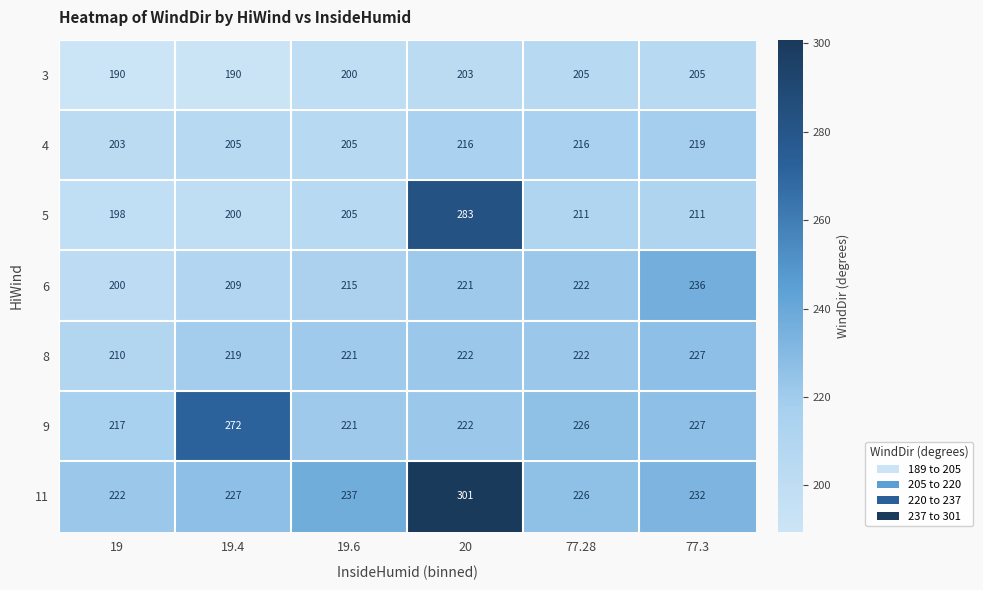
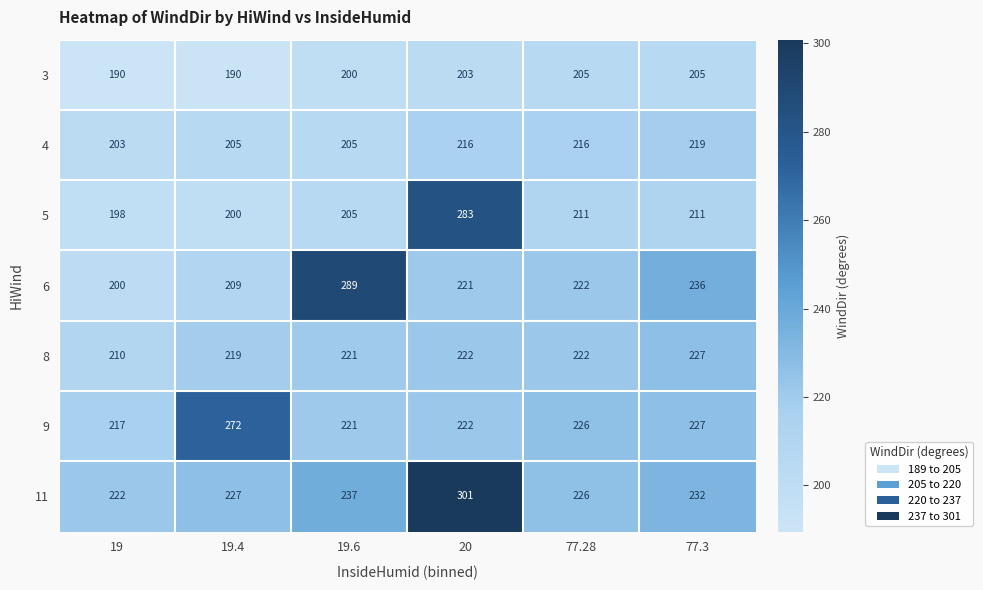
6, 19.6: 215 -> 289
